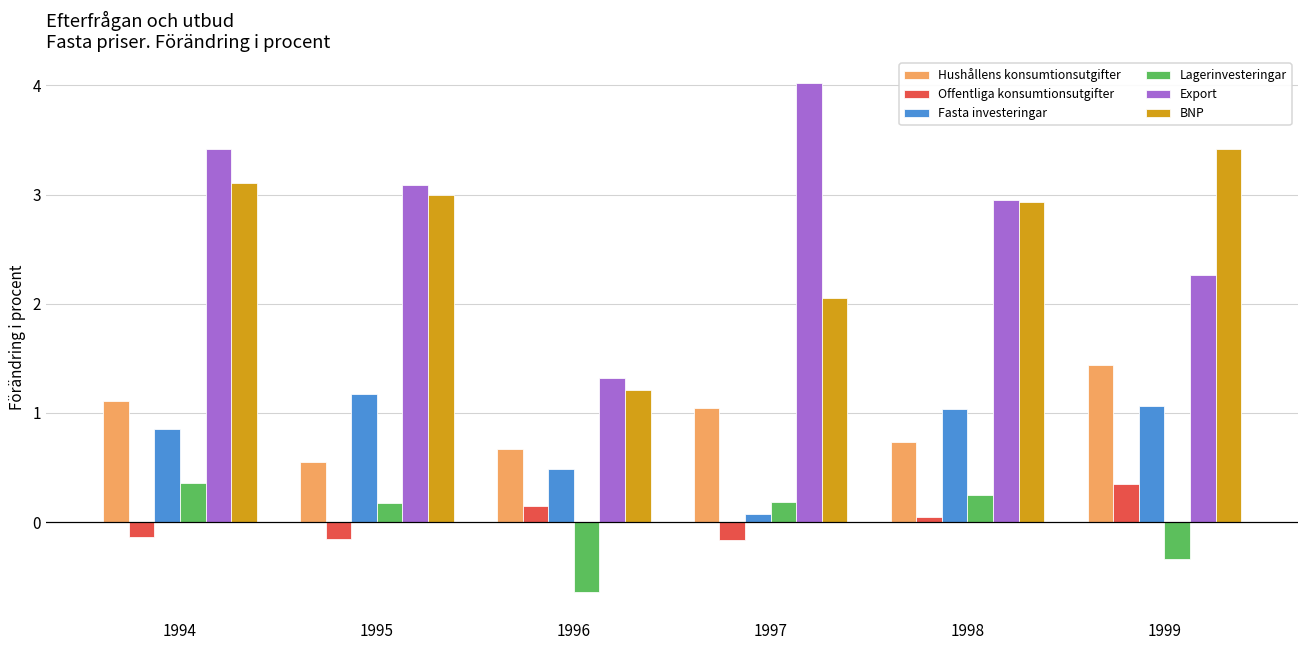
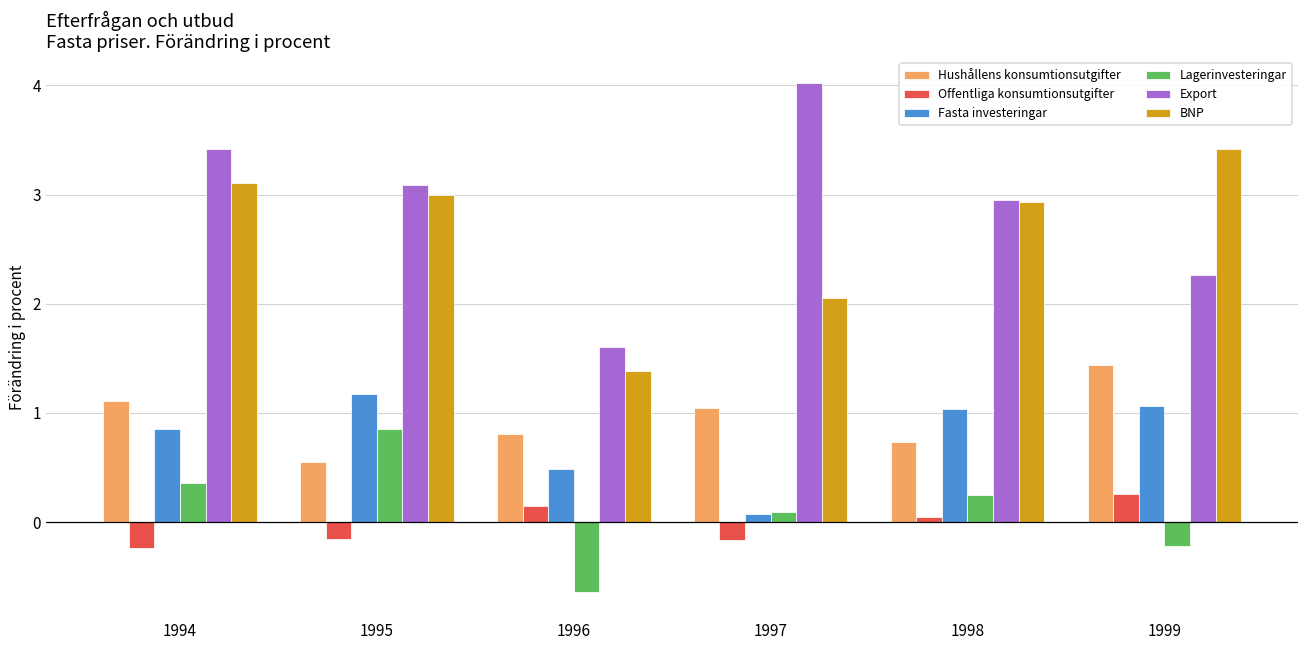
Offentliga konsumtionsutgifter, 1994: -0.1 -> -0.2
Lagerinvesteringar, 1995: 0.2 -> 0.8
Hushållens konsumtionsutgifter, 1996: 0.7 -> 0.8
Export, 1996: 1.3 -> 1.6
BNP, 1996: 1.2 -> 1.4
Lagerinvesteringar, 1997: 0.2 -> 0.1
Offentliga konsumtionsutgifter, 1999: 0.4 -> 0.3
Lagerinvesteringar, 1999: -0.3 -> -0.2
